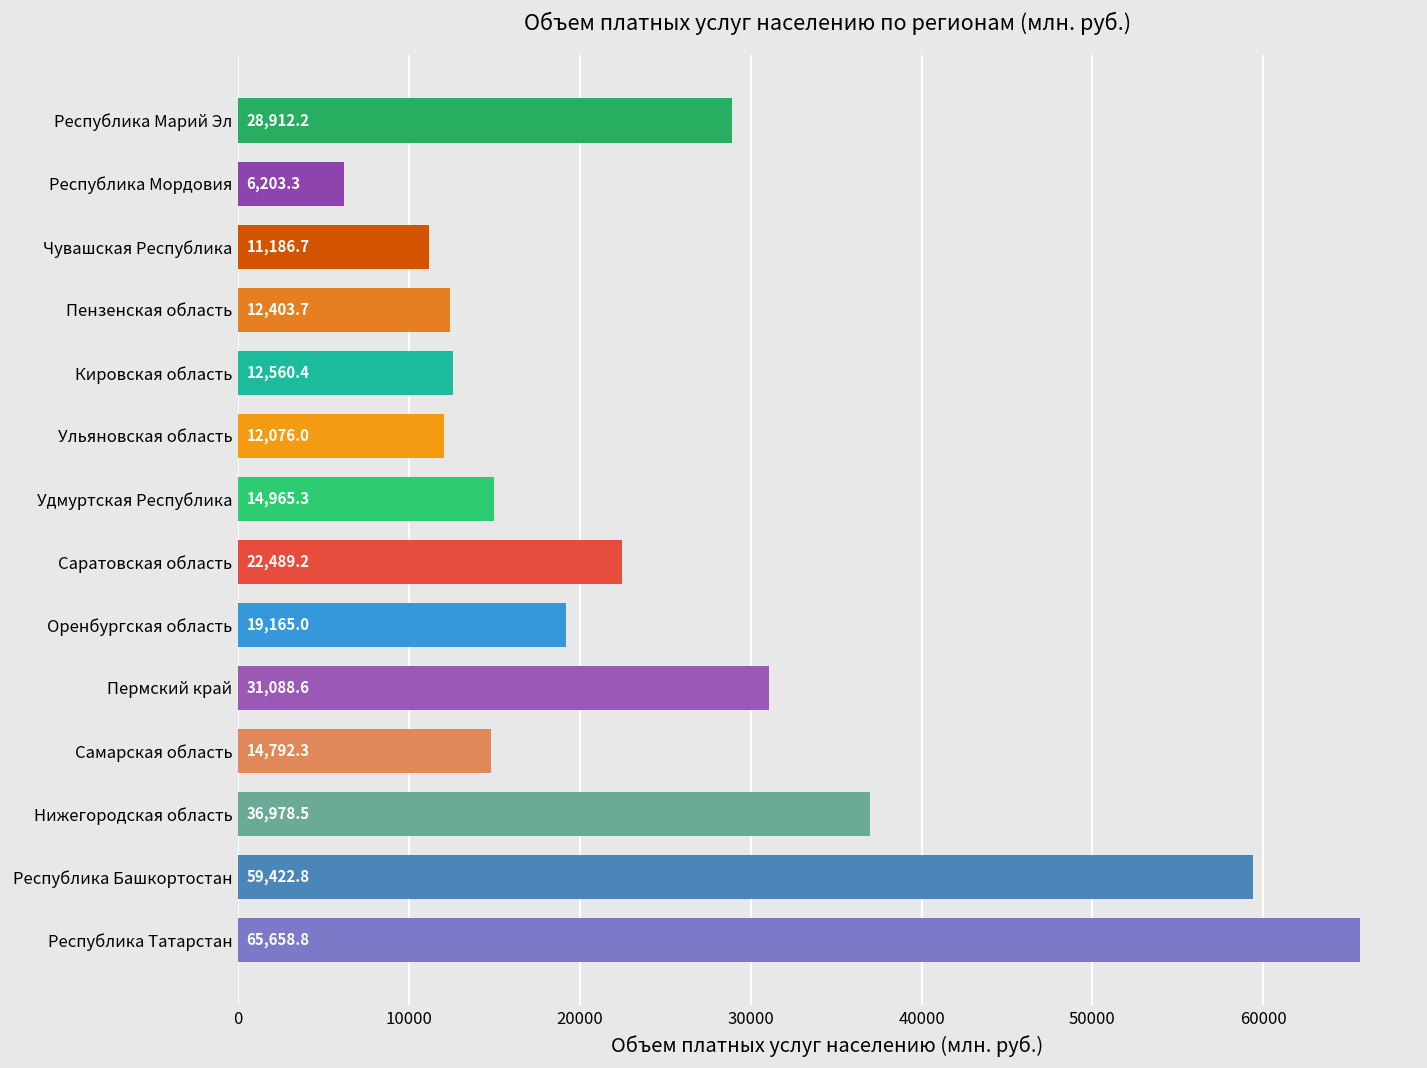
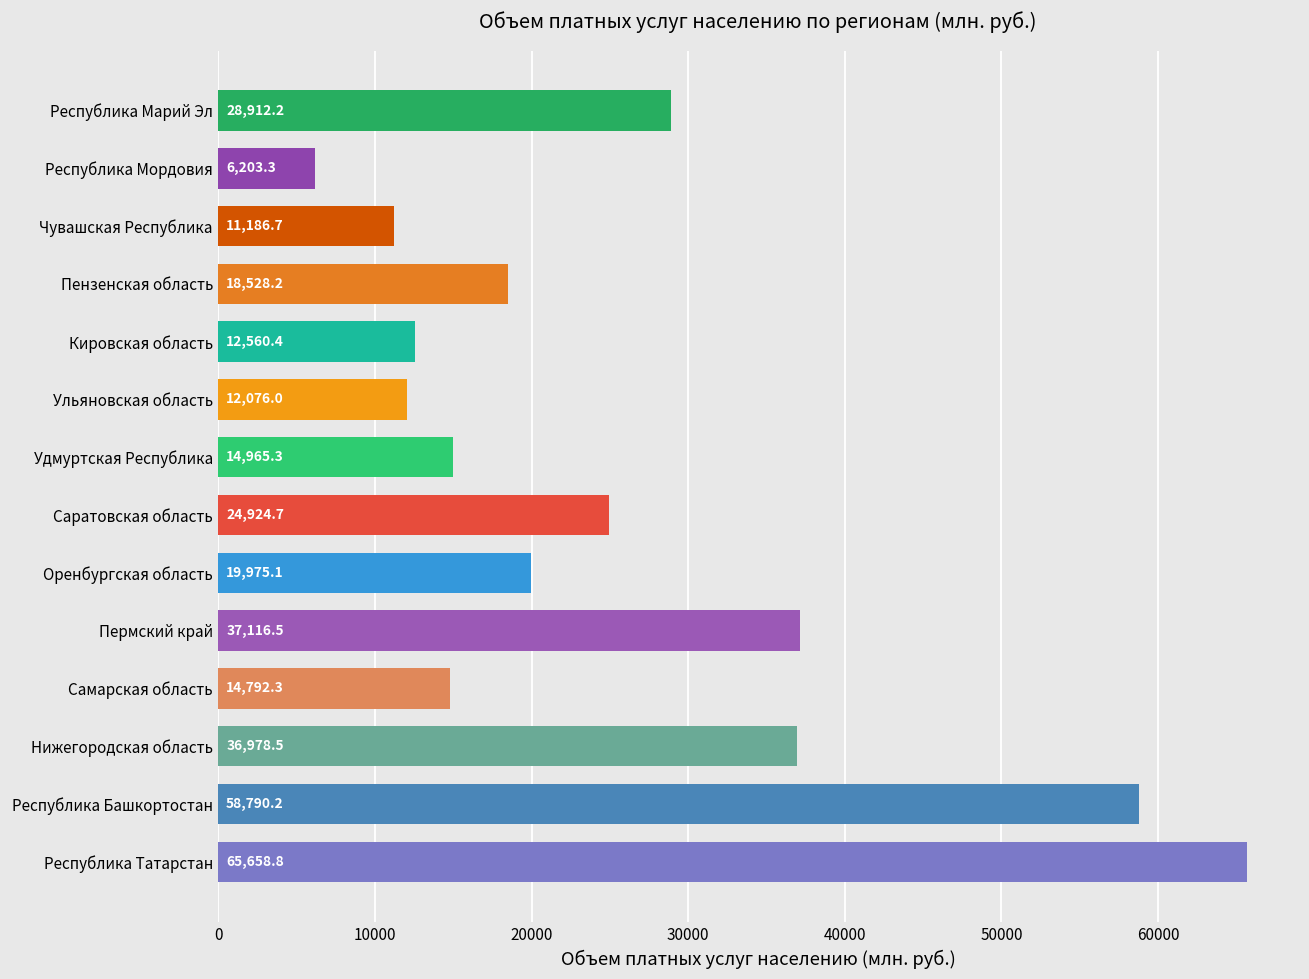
Пензенская область: 12,403.7 -> 18,528.2
Саратовская область: 22,489.2 -> 24,924.7
Оренбургская область: 19,165.0 -> 19,975.1
Пермский край: 31,088.6 -> 37,116.5
Республика Башкортостан: 59,422.8 -> 58,790.2
